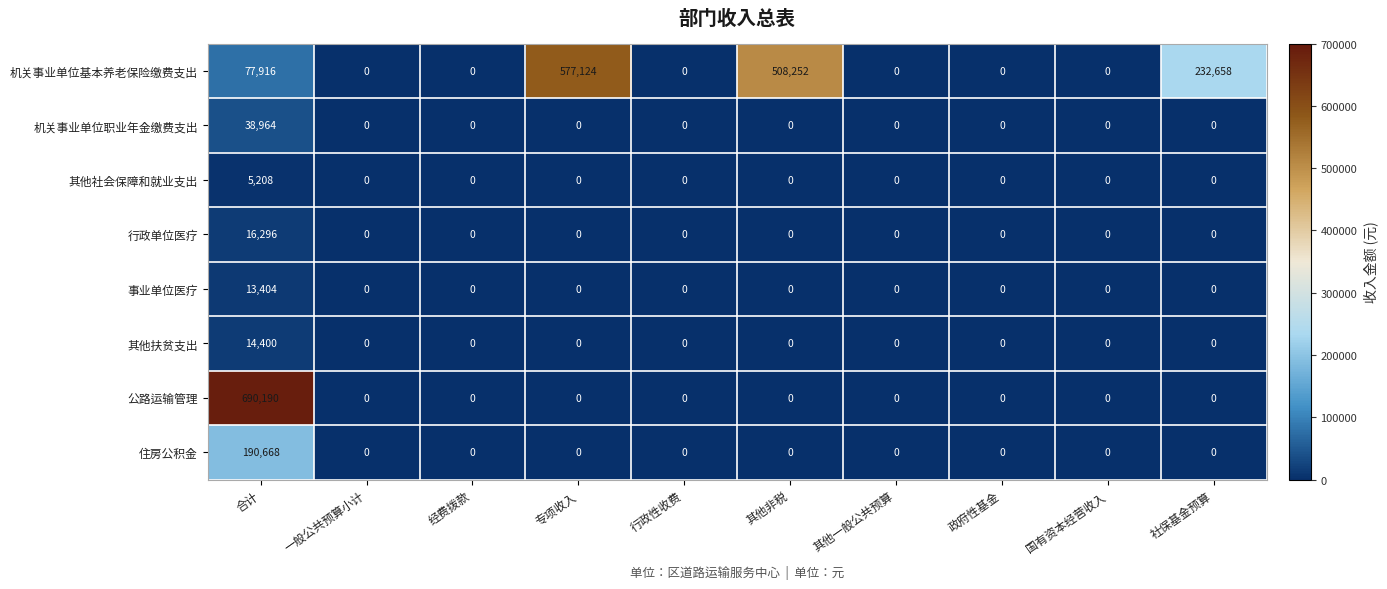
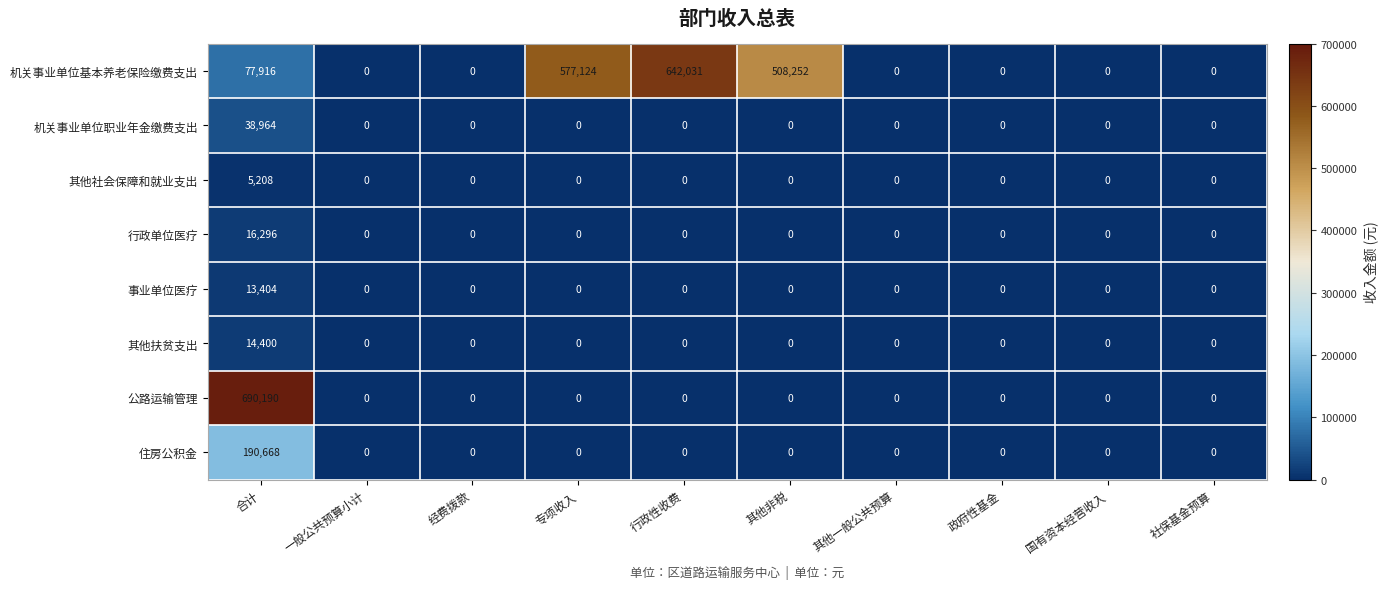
机关事业单位基本养老保险缴费支出, 行政性收费: 0 -> 642,031
机关事业单位基本养老保险缴费支出, 社保基金预算: 232,658 -> 0
